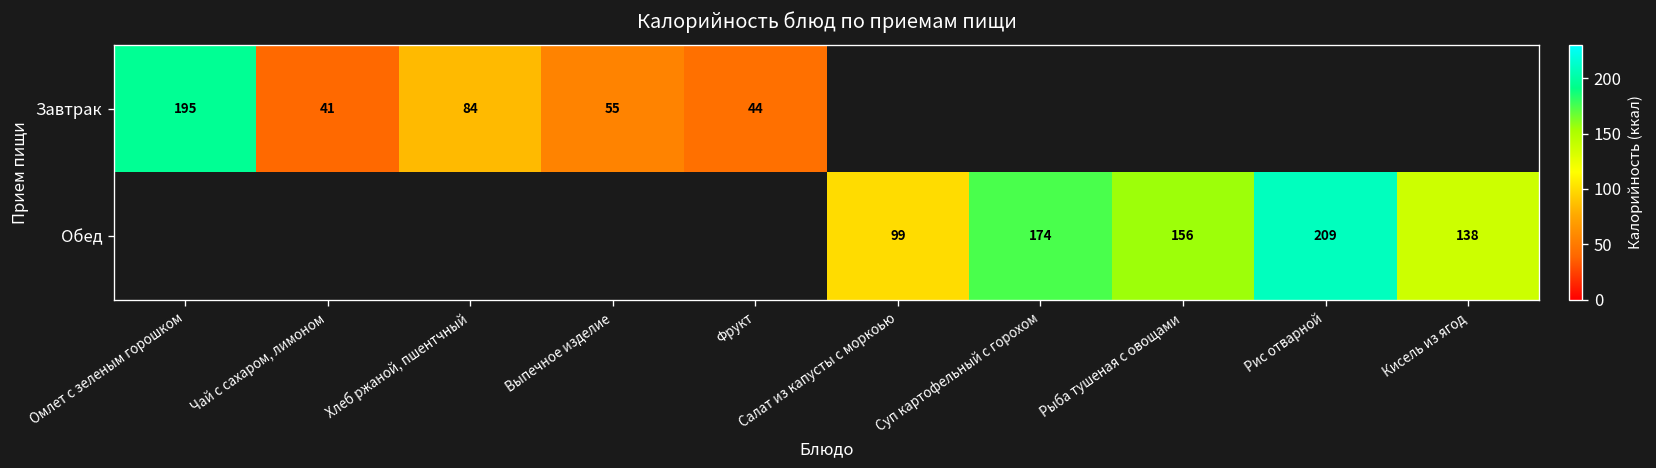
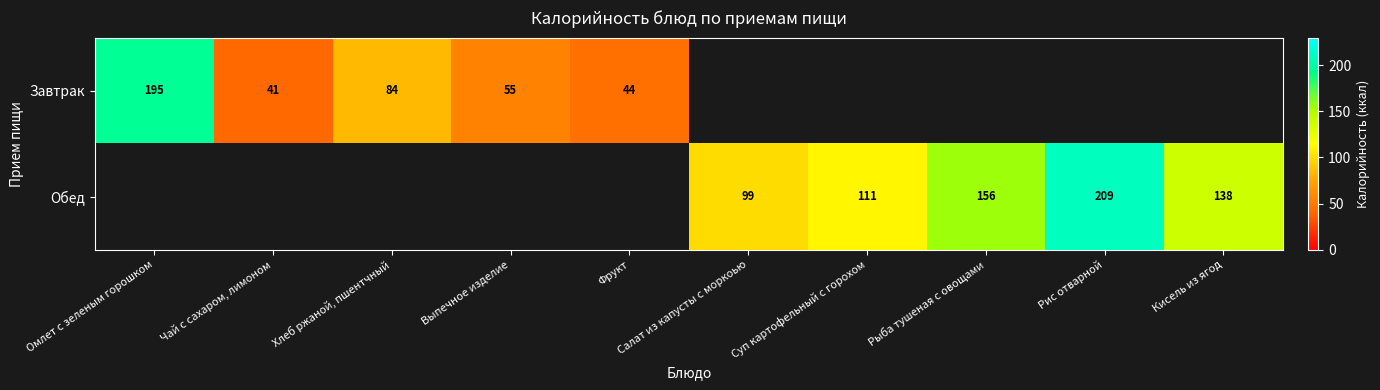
Обед, Суп картофельный с горохом: 174 -> 111
